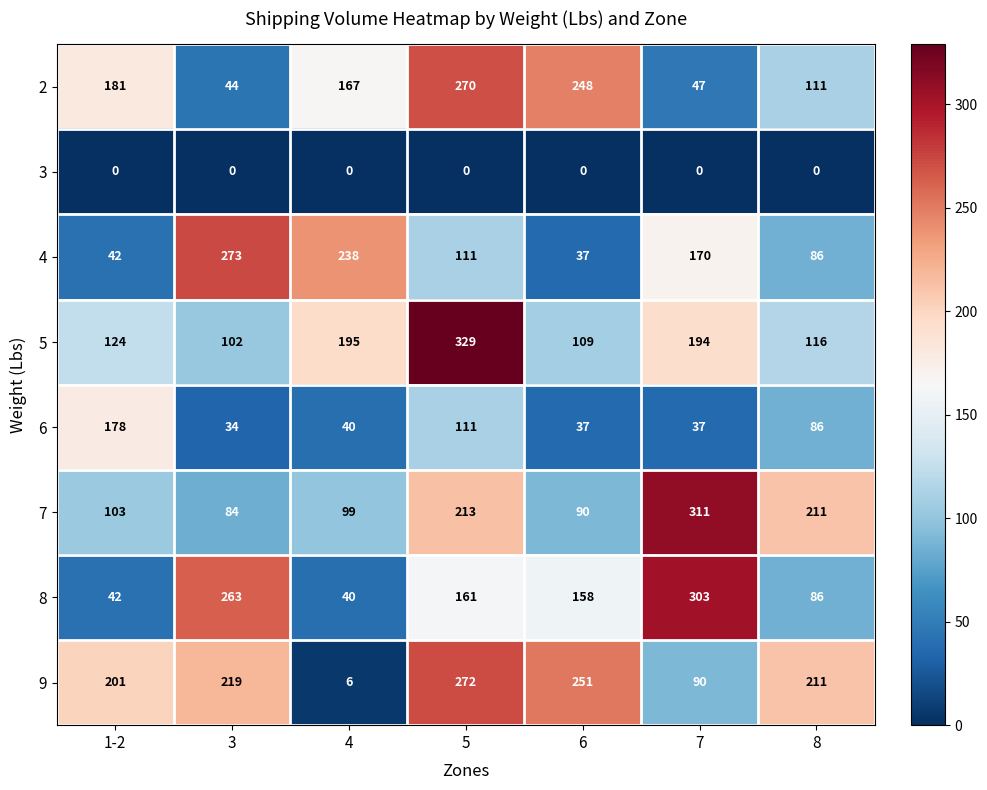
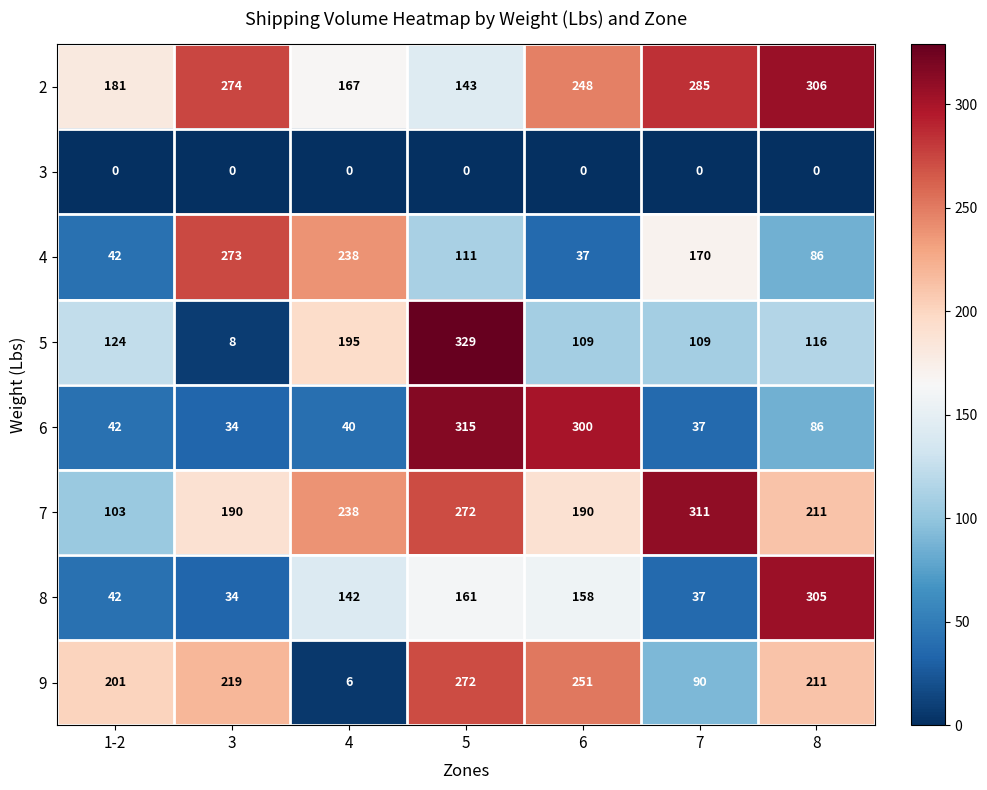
2, 3: 44 -> 274
2, 5: 270 -> 143
2, 7: 47 -> 285
2, 8: 111 -> 306
5, 3: 102 -> 8
5, 7: 194 -> 109
6, 1-2: 178 -> 42
6, 5: 111 -> 315
6, 6: 37 -> 300
7, 3: 84 -> 190
7, 4: 99 -> 238
7, 5: 213 -> 272
7, 6: 90 -> 190
8, 3: 263 -> 34
8, 4: 40 -> 142
8, 7: 303 -> 37
8, 8: 86 -> 305
